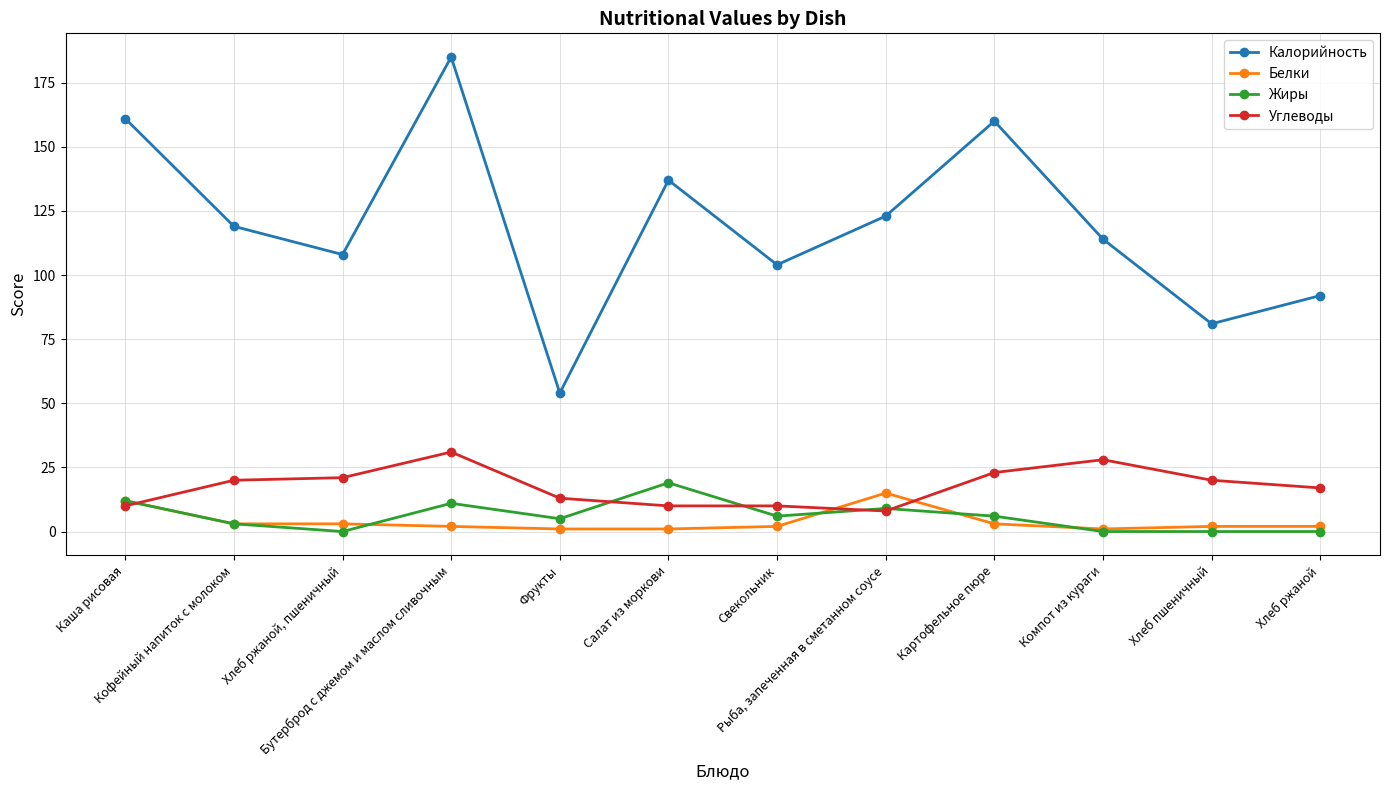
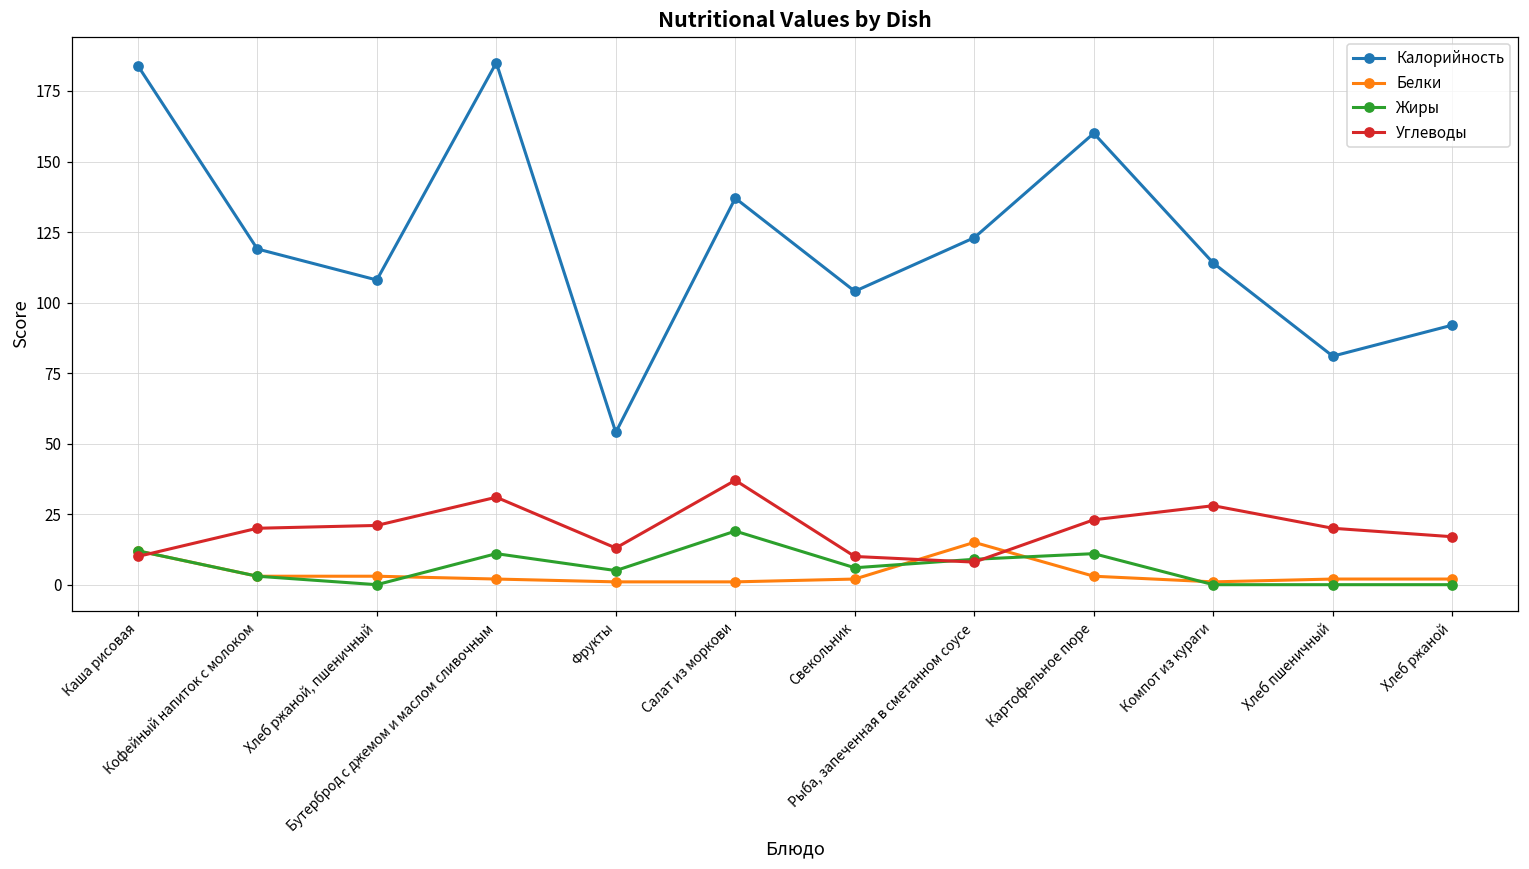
Калорийность, Каша рисовая: 161 -> 184
Углеводы, Салат из моркови: 10 -> 37
Жиры, Картофельное пюре: 6 -> 11
